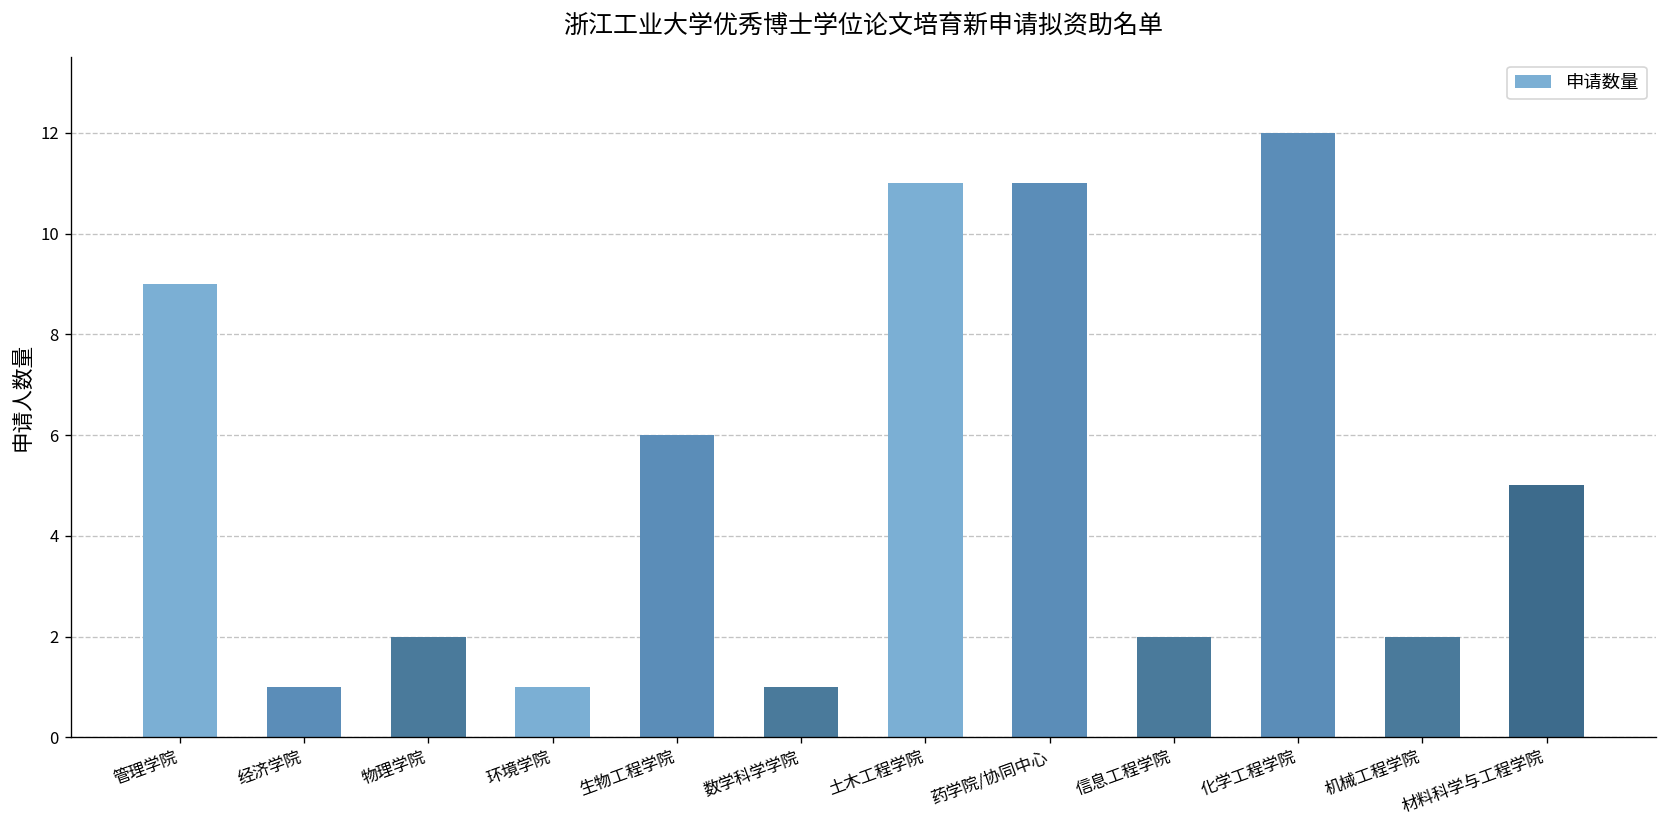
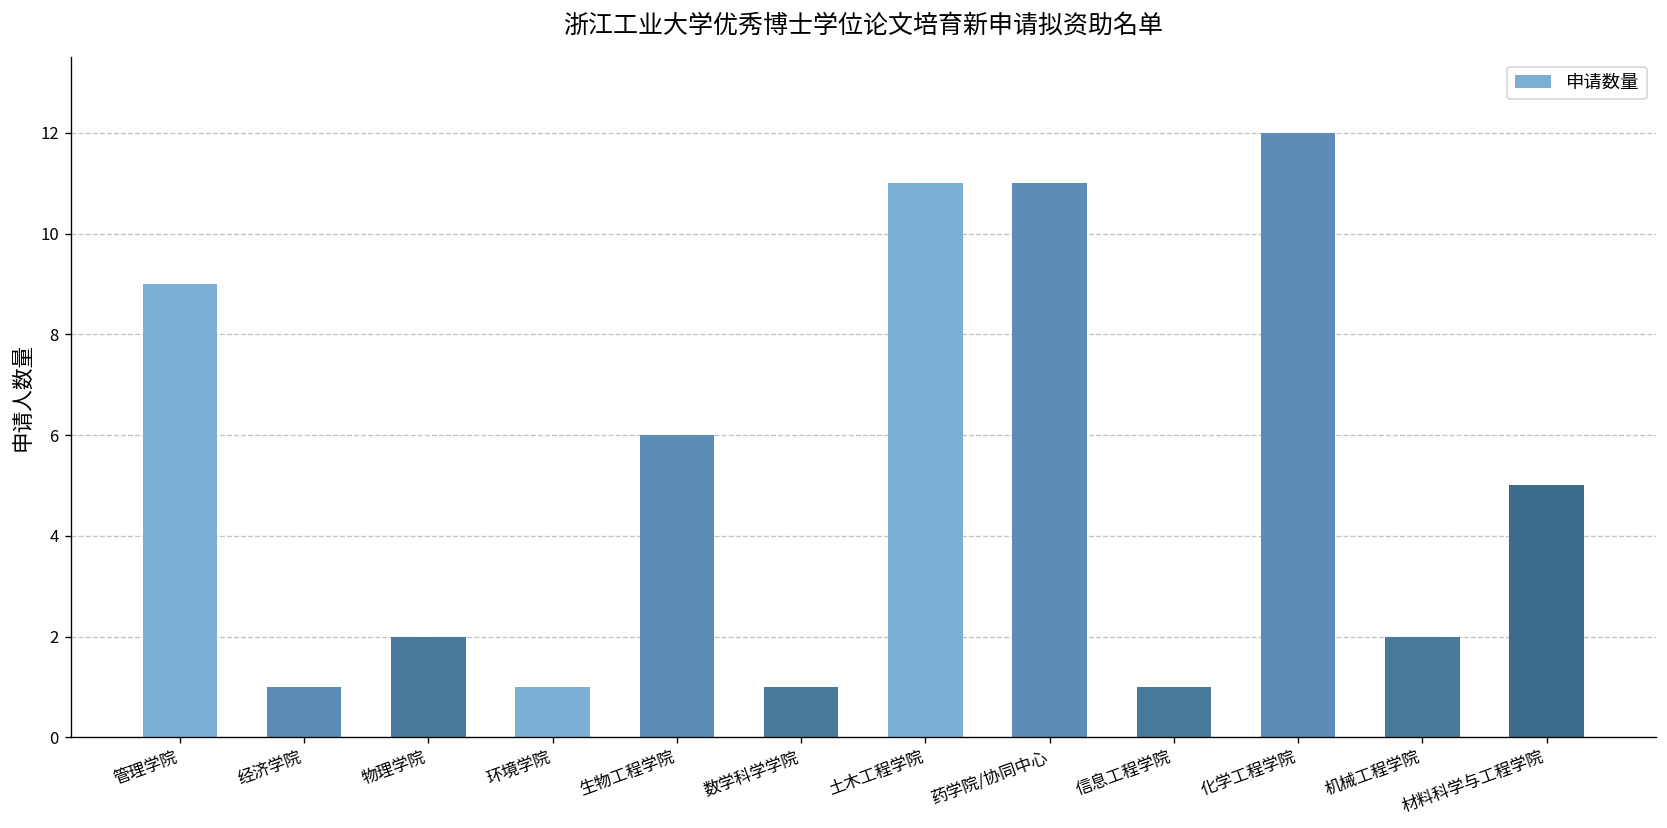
信息工程学院: 2 -> 1
